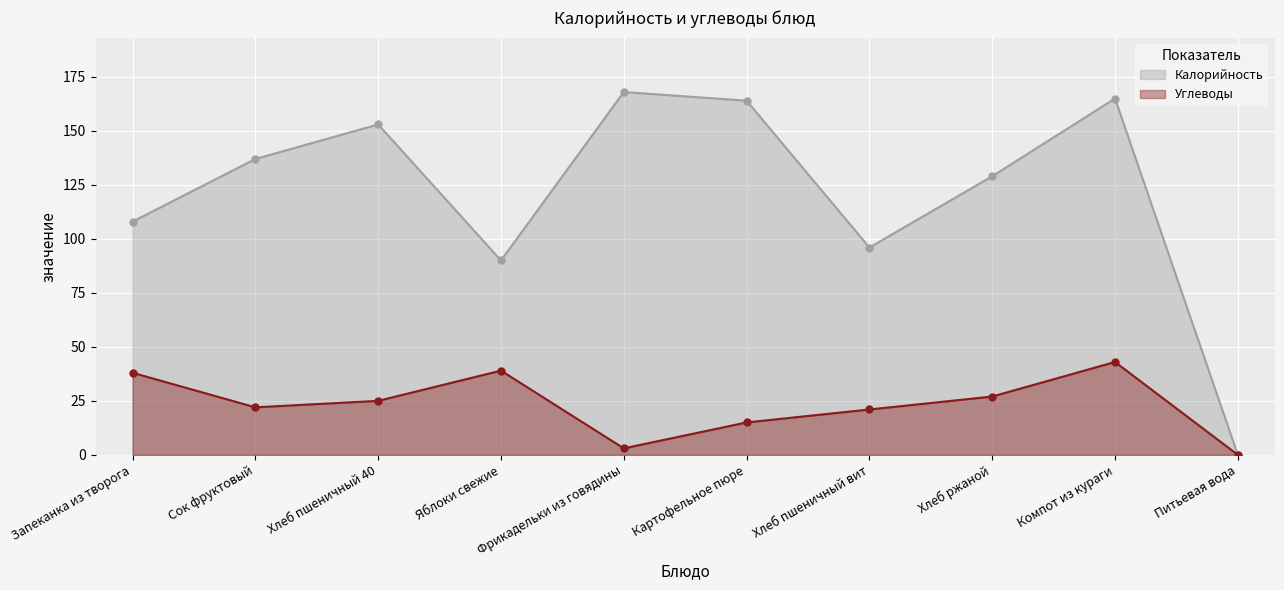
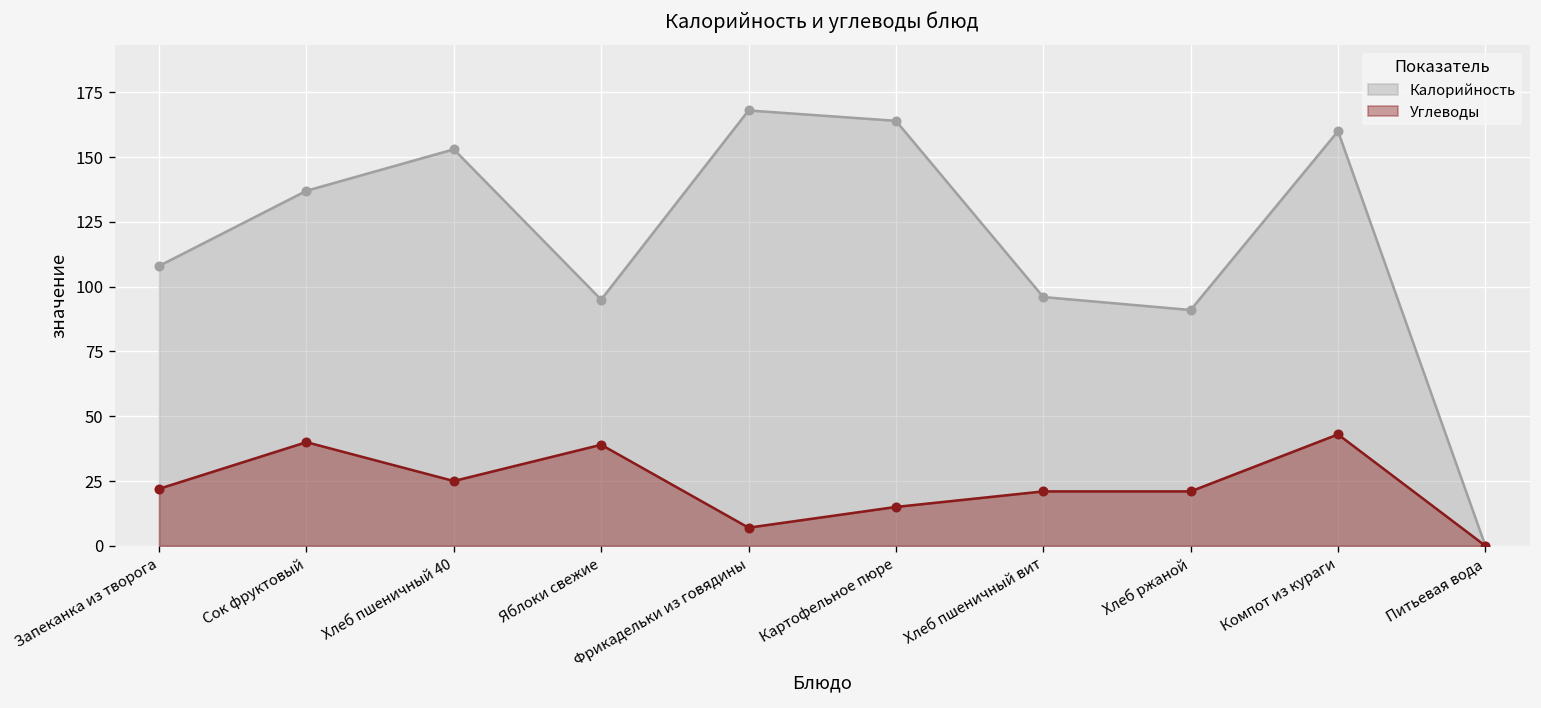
Углеводы, Запеканка из творога: 38 -> 22
Углеводы, Сок фруктовый: 22 -> 40
Калорийность, Яблоки свежие: 90 -> 95
Углеводы, Фрикадельки из говядины: 3 -> 7
Калорийность, Хлеб ржаной: 129 -> 91
Углеводы, Хлеб ржаной: 27 -> 21
Калорийность, Компот из кураги: 165 -> 160
